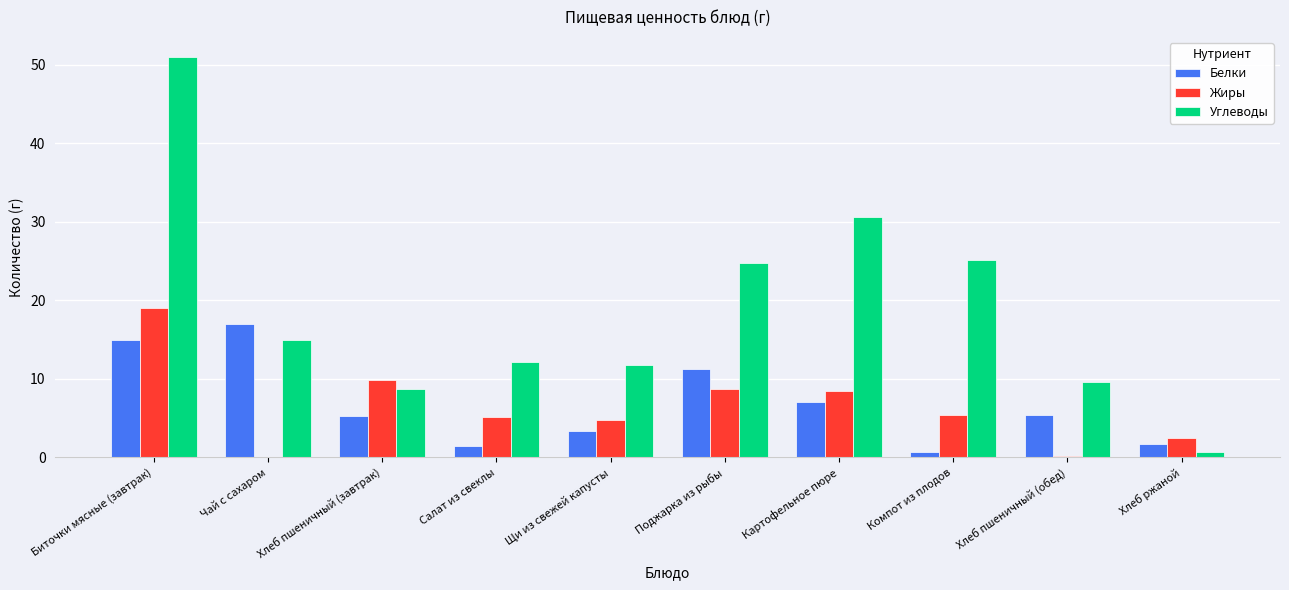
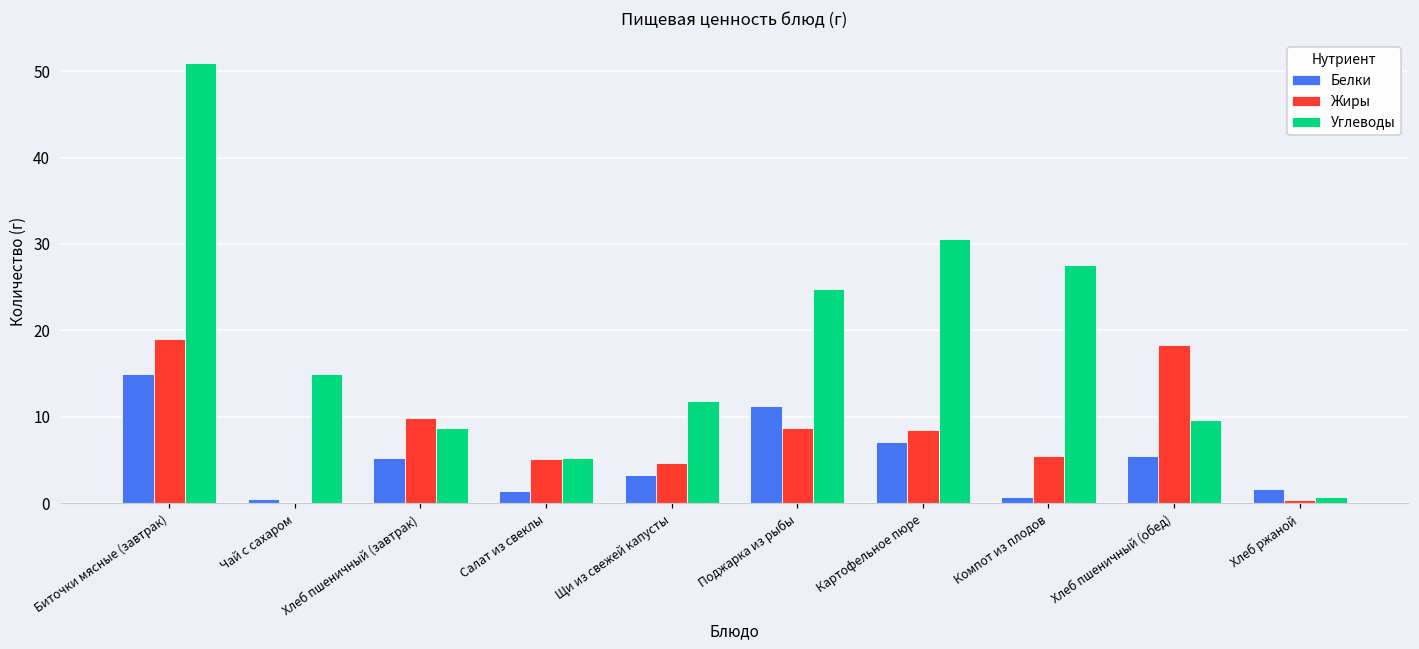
Белки, Чай с сахаром: 17 -> 1
Углеводы, Салат из свеклы: 12 -> 5
Углеводы, Компот из плодов: 25 -> 28
Жиры, Хлеб пшеничный (обед): 0 -> 18
Жиры, Хлеб ржаной: 2 -> 0
